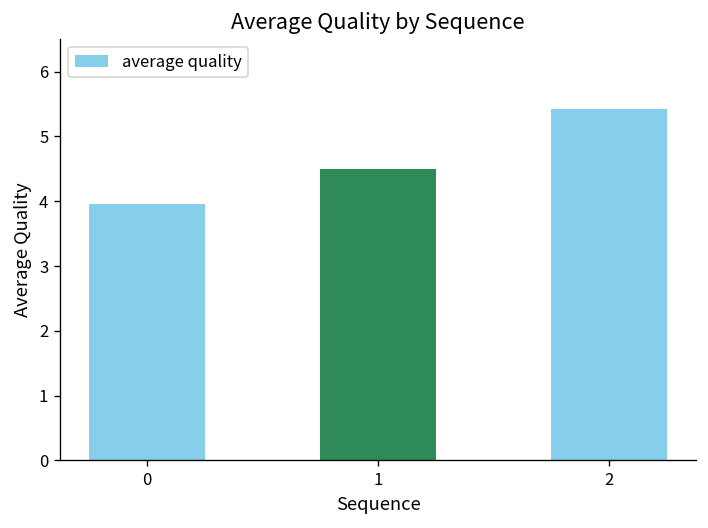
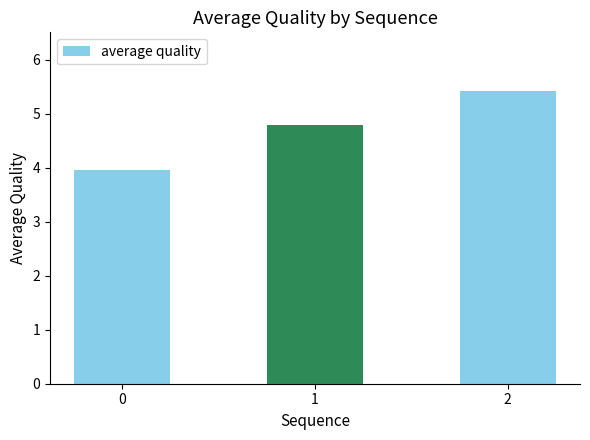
1: 4.5 -> 4.8
